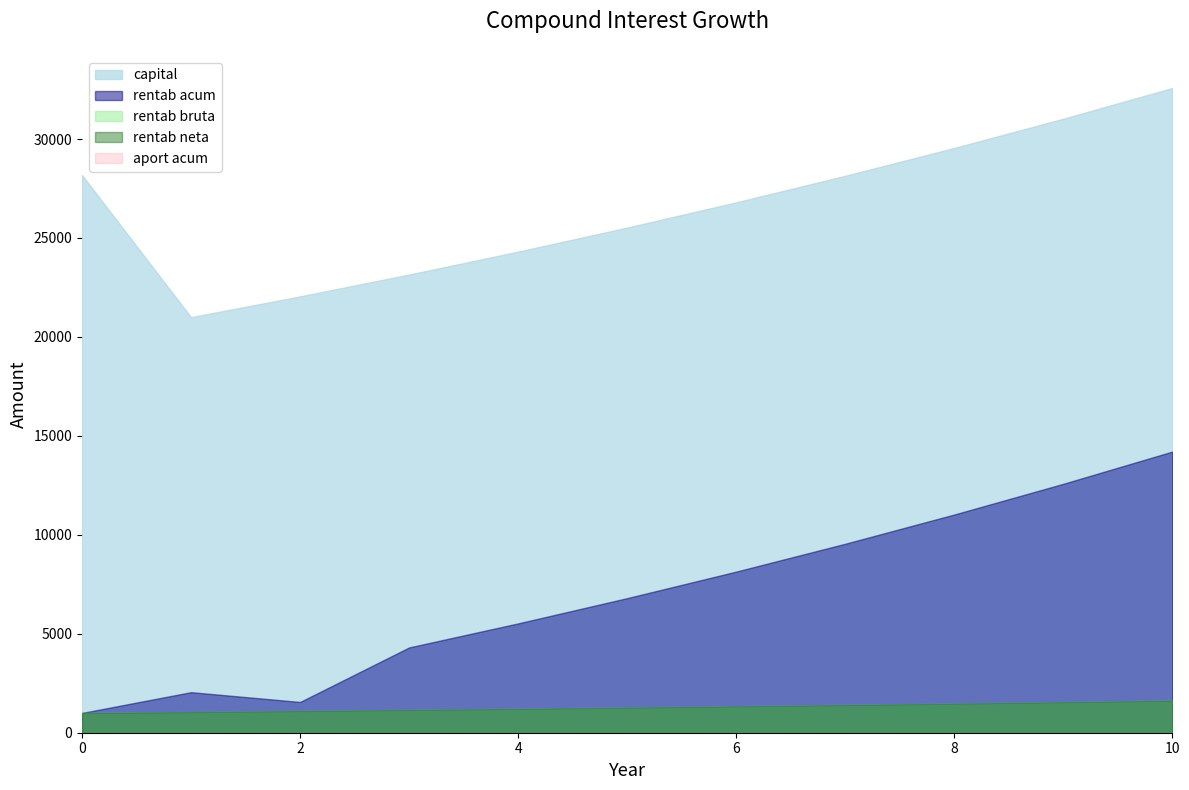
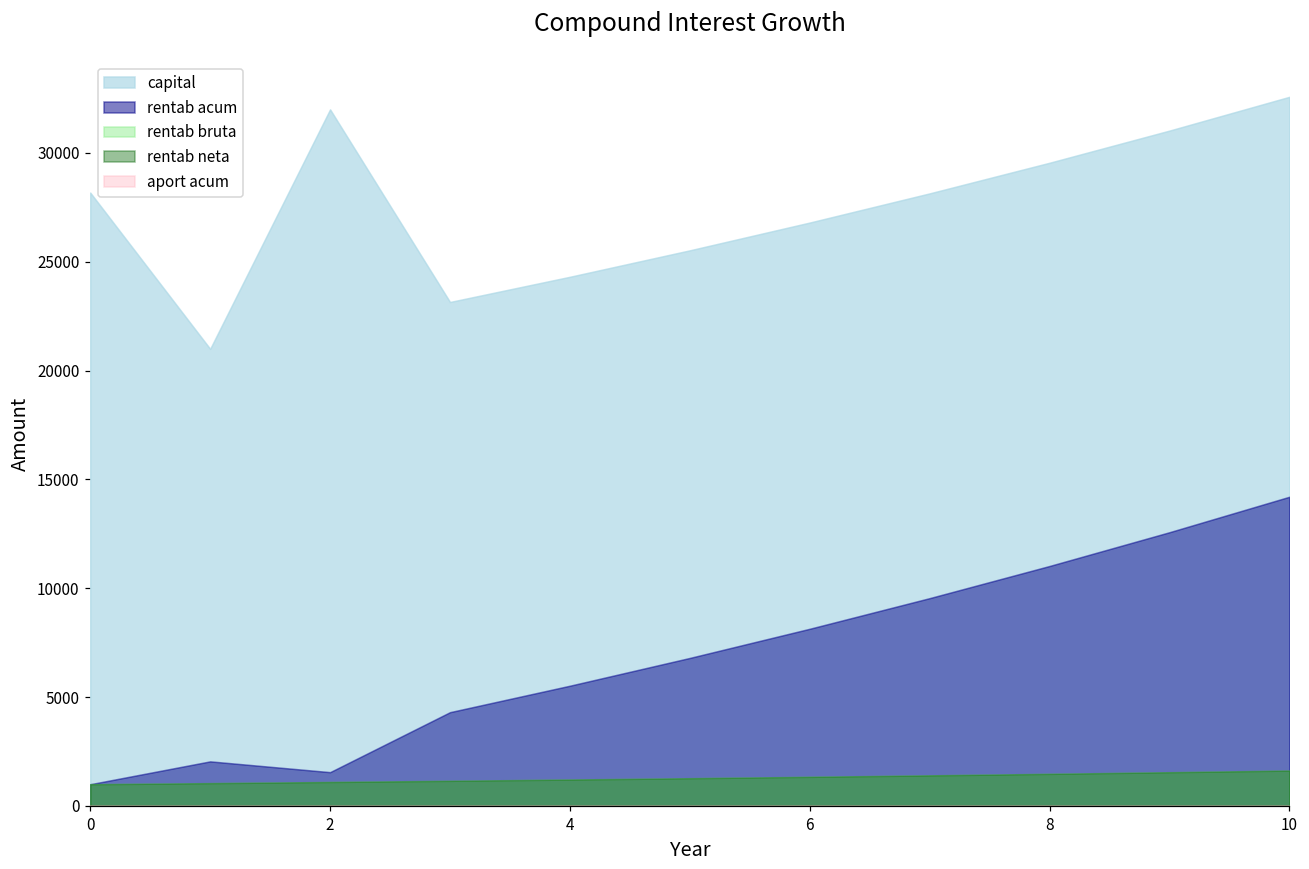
capital, 2: 22100 -> 32000
